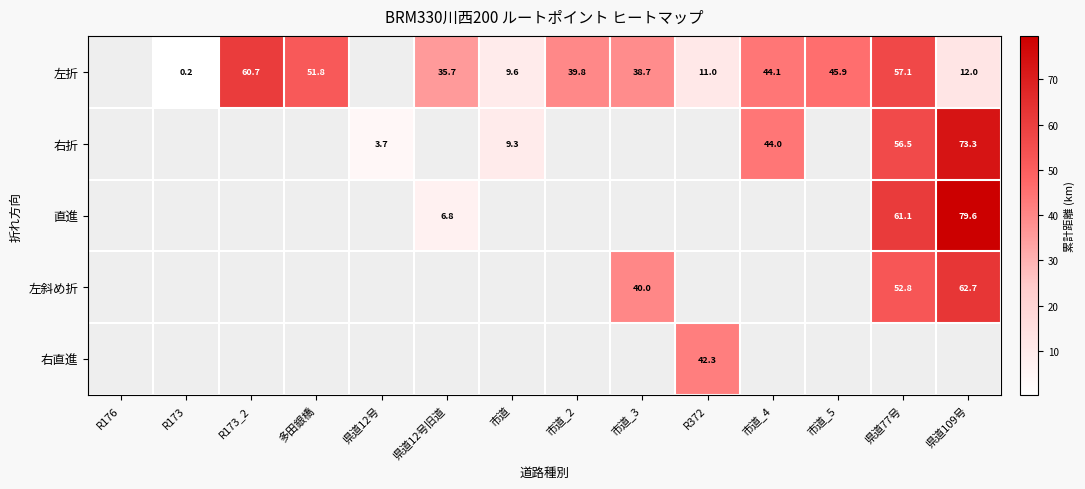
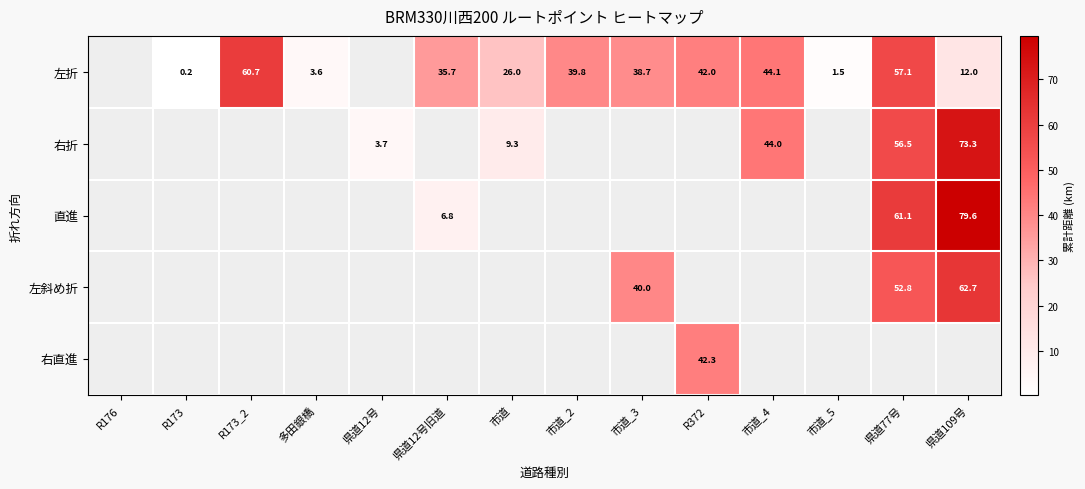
左折, 多田銀橋: 51.8 -> 3.6
左折, 市道: 9.6 -> 26.0
左折, R372: 11.0 -> 42.0
左折, 市道_5: 45.9 -> 1.5
